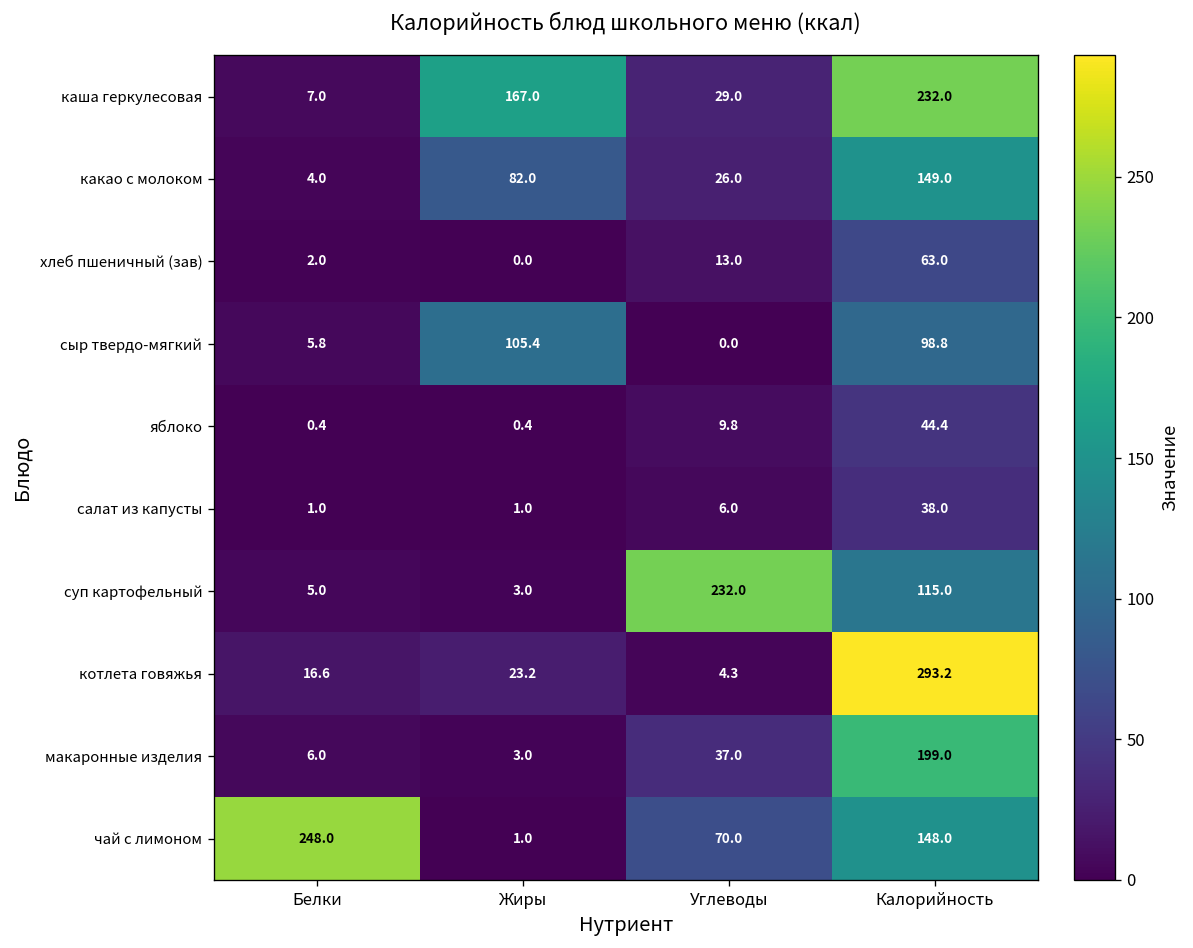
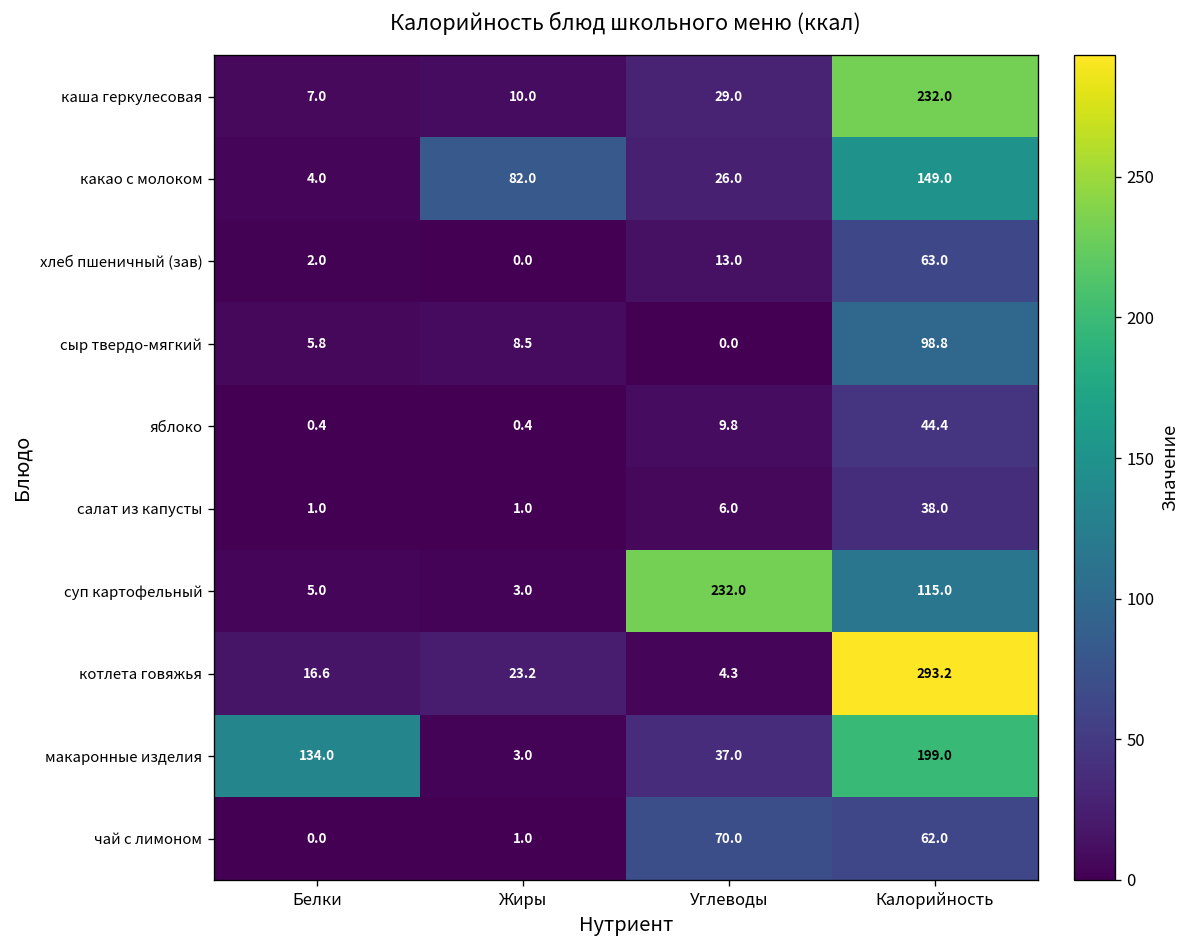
каша геркулесовая, Жиры: 167.0 -> 10.0
сыр твердо-мягкий, Жиры: 105.4 -> 8.5
макаронные изделия, Белки: 6.0 -> 134.0
чай с лимоном, Белки: 248.0 -> 0.0
чай с лимоном, Калорийность: 148.0 -> 62.0
